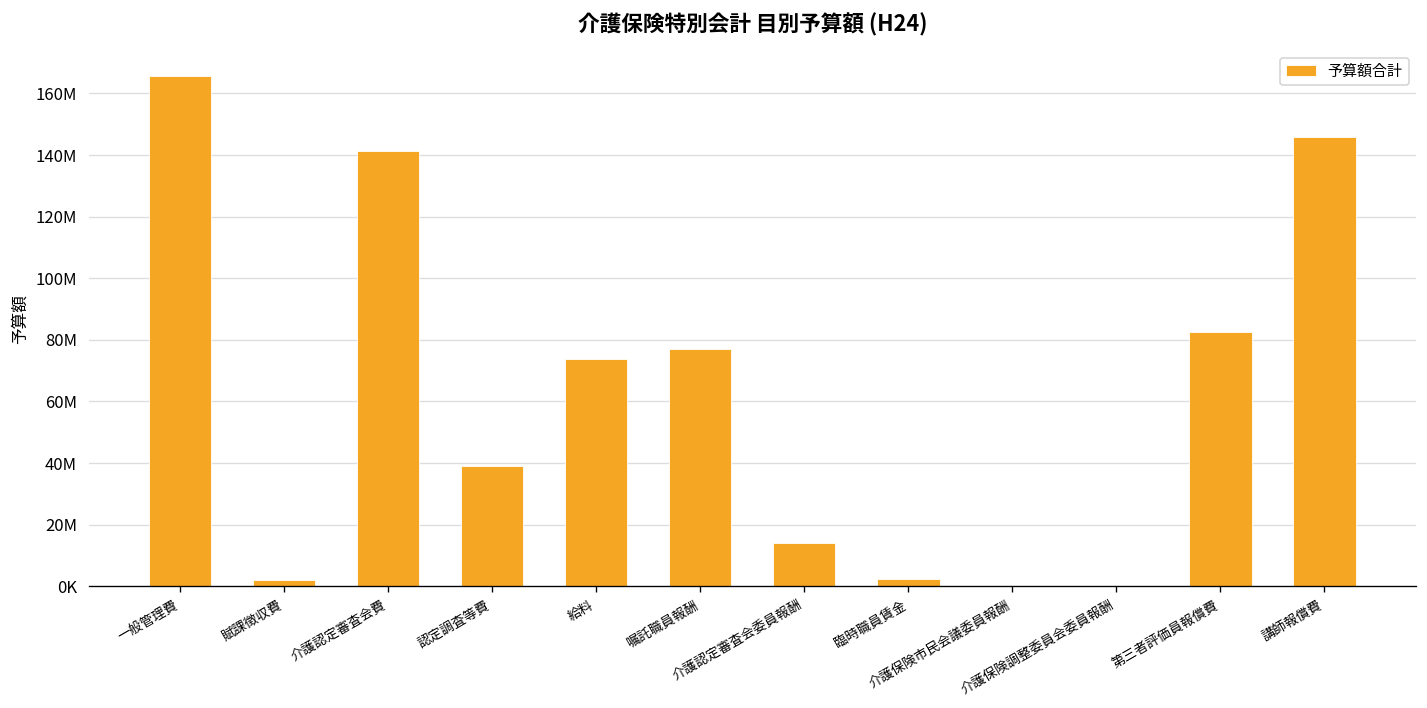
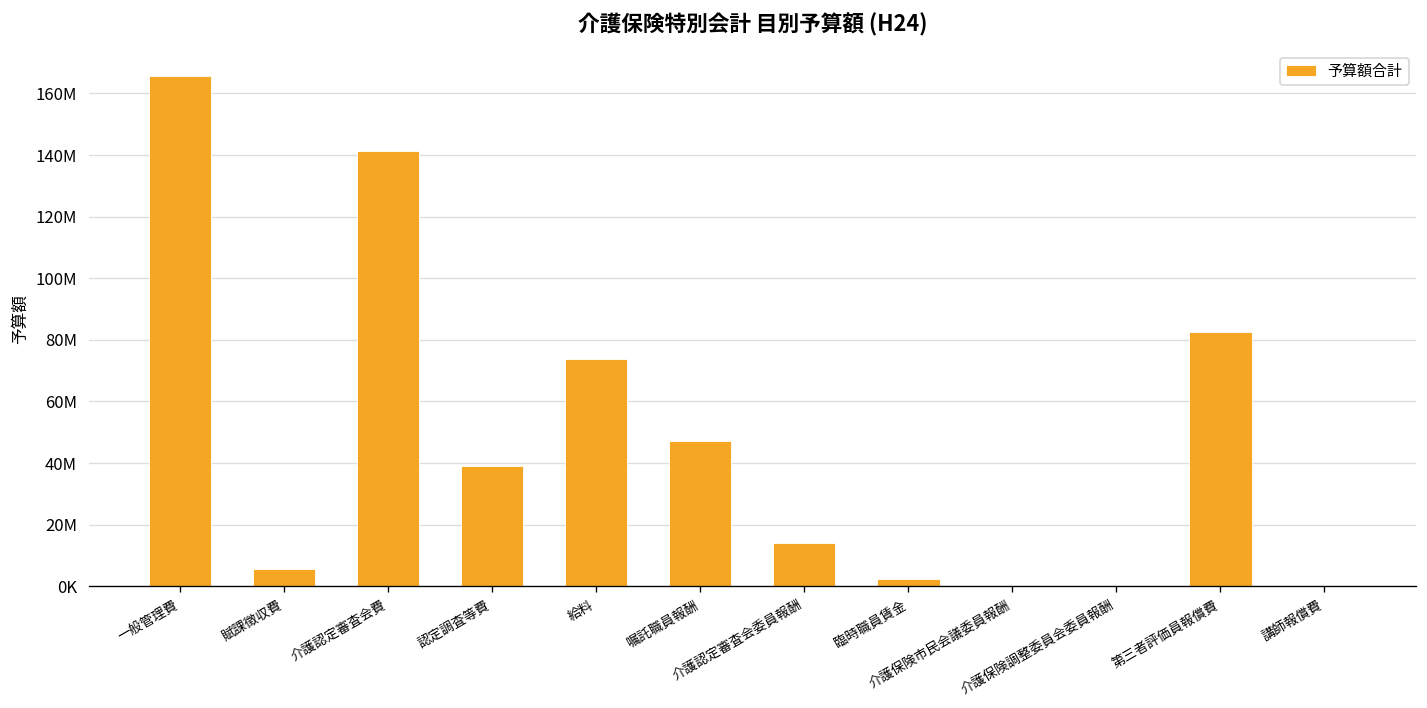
賦課徴収費: 2000000 -> 6000000
嘱託職員報酬: 77000000 -> 47000000
講師報償費: 146000000 -> 0
